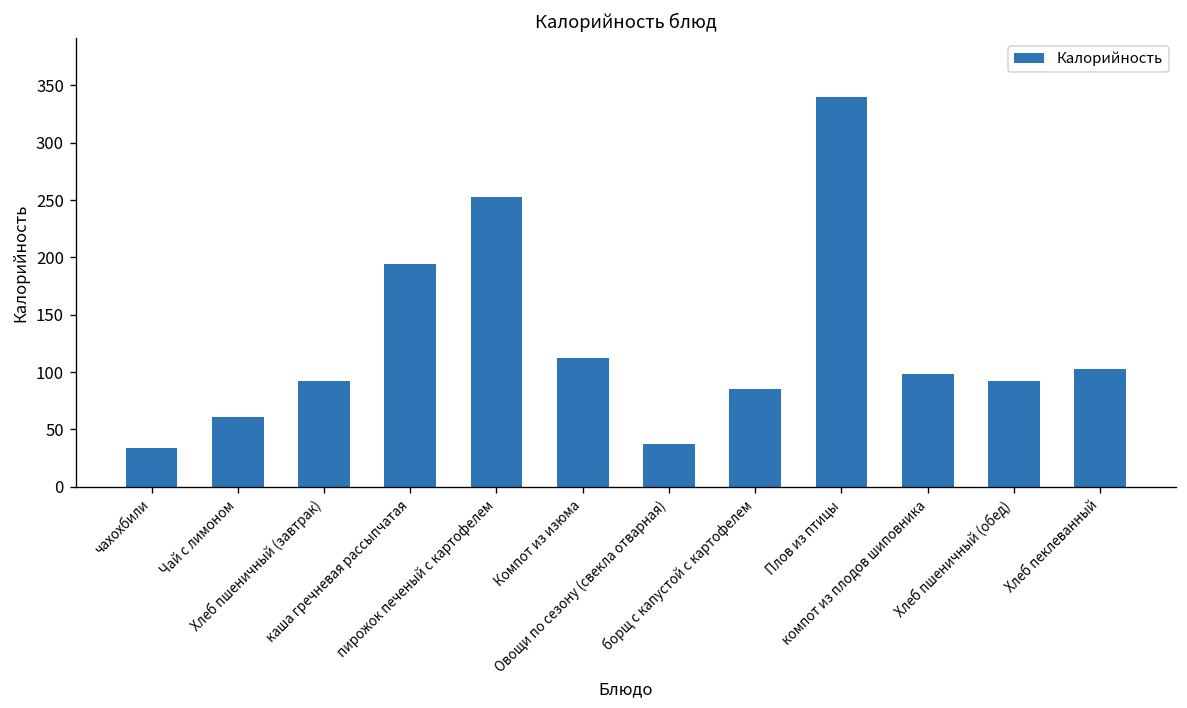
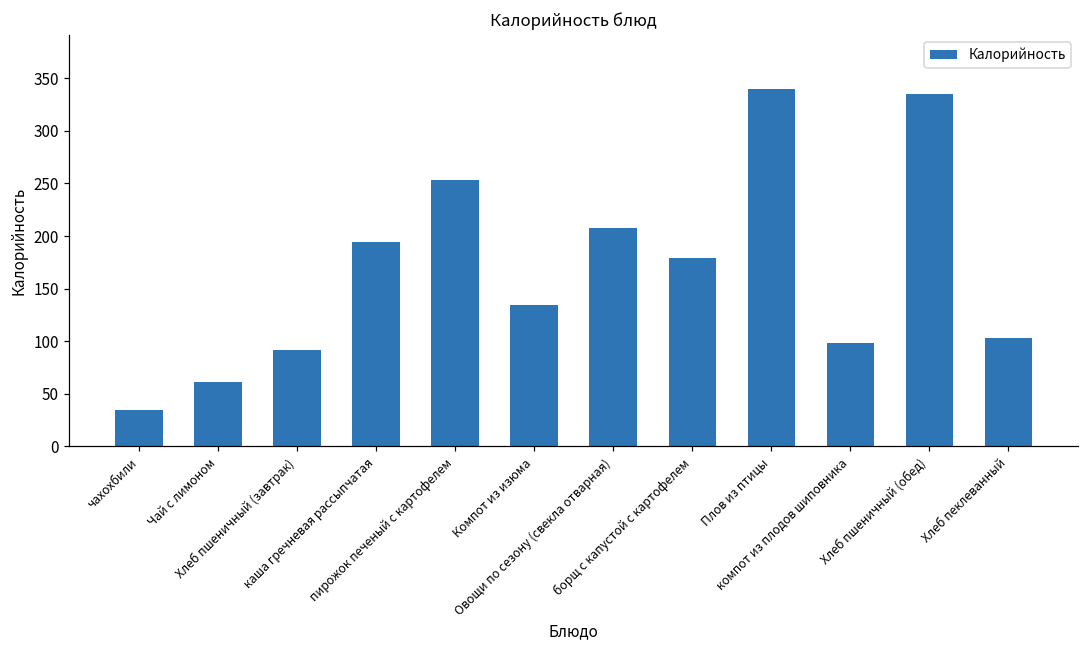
Компот из изюма: 110 -> 130
Овощи по сезону (свекла отварная): 40 -> 210
борщ с капустой с картофелем: 90 -> 180
Хлеб пшеничный (обед): 90 -> 340
